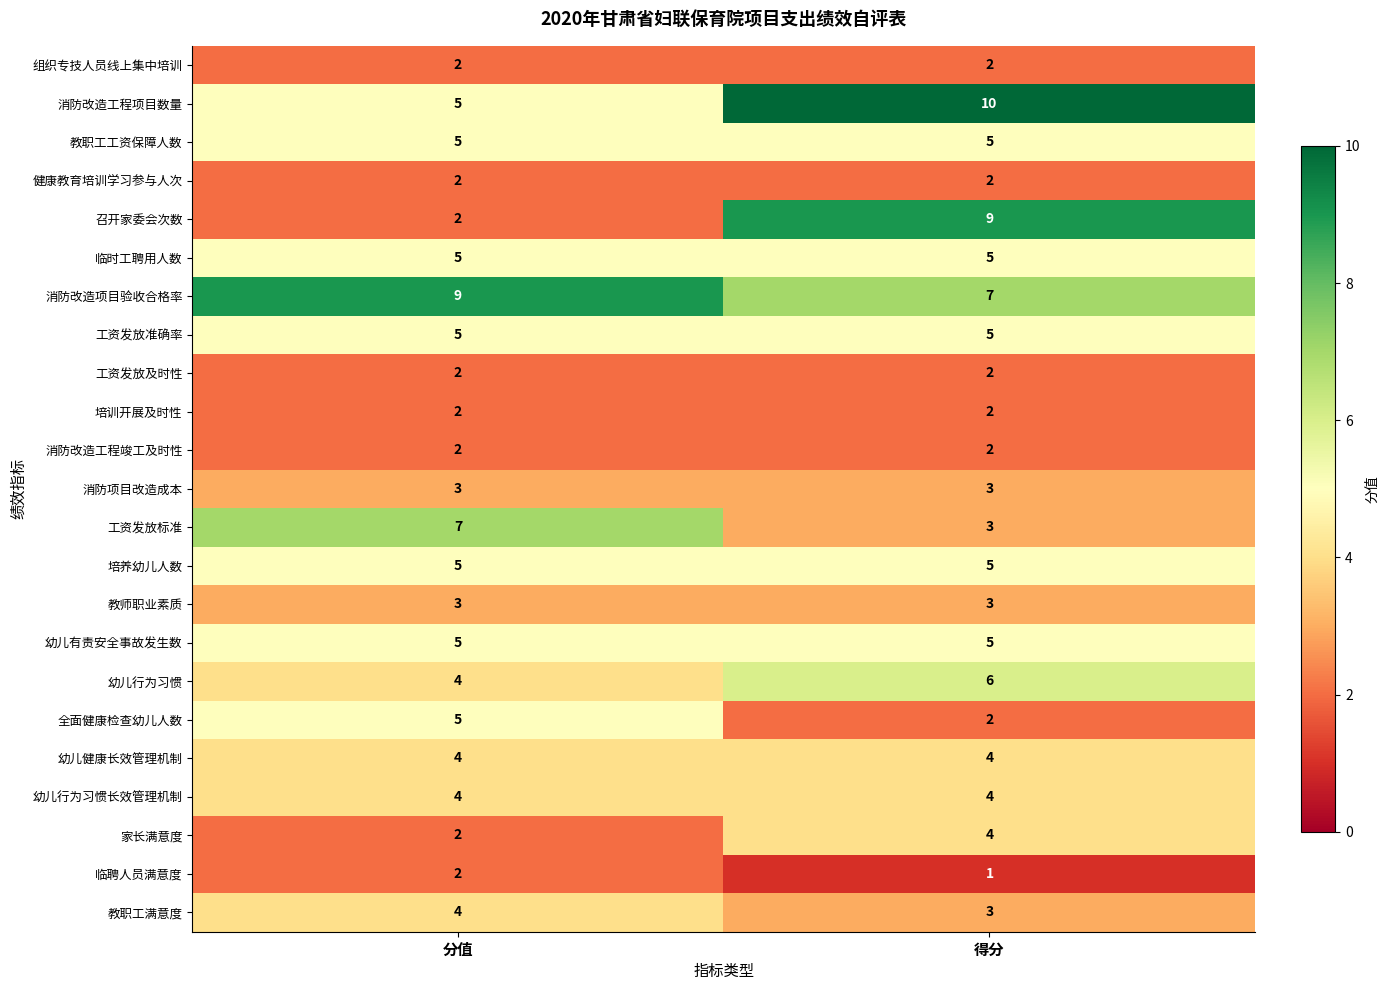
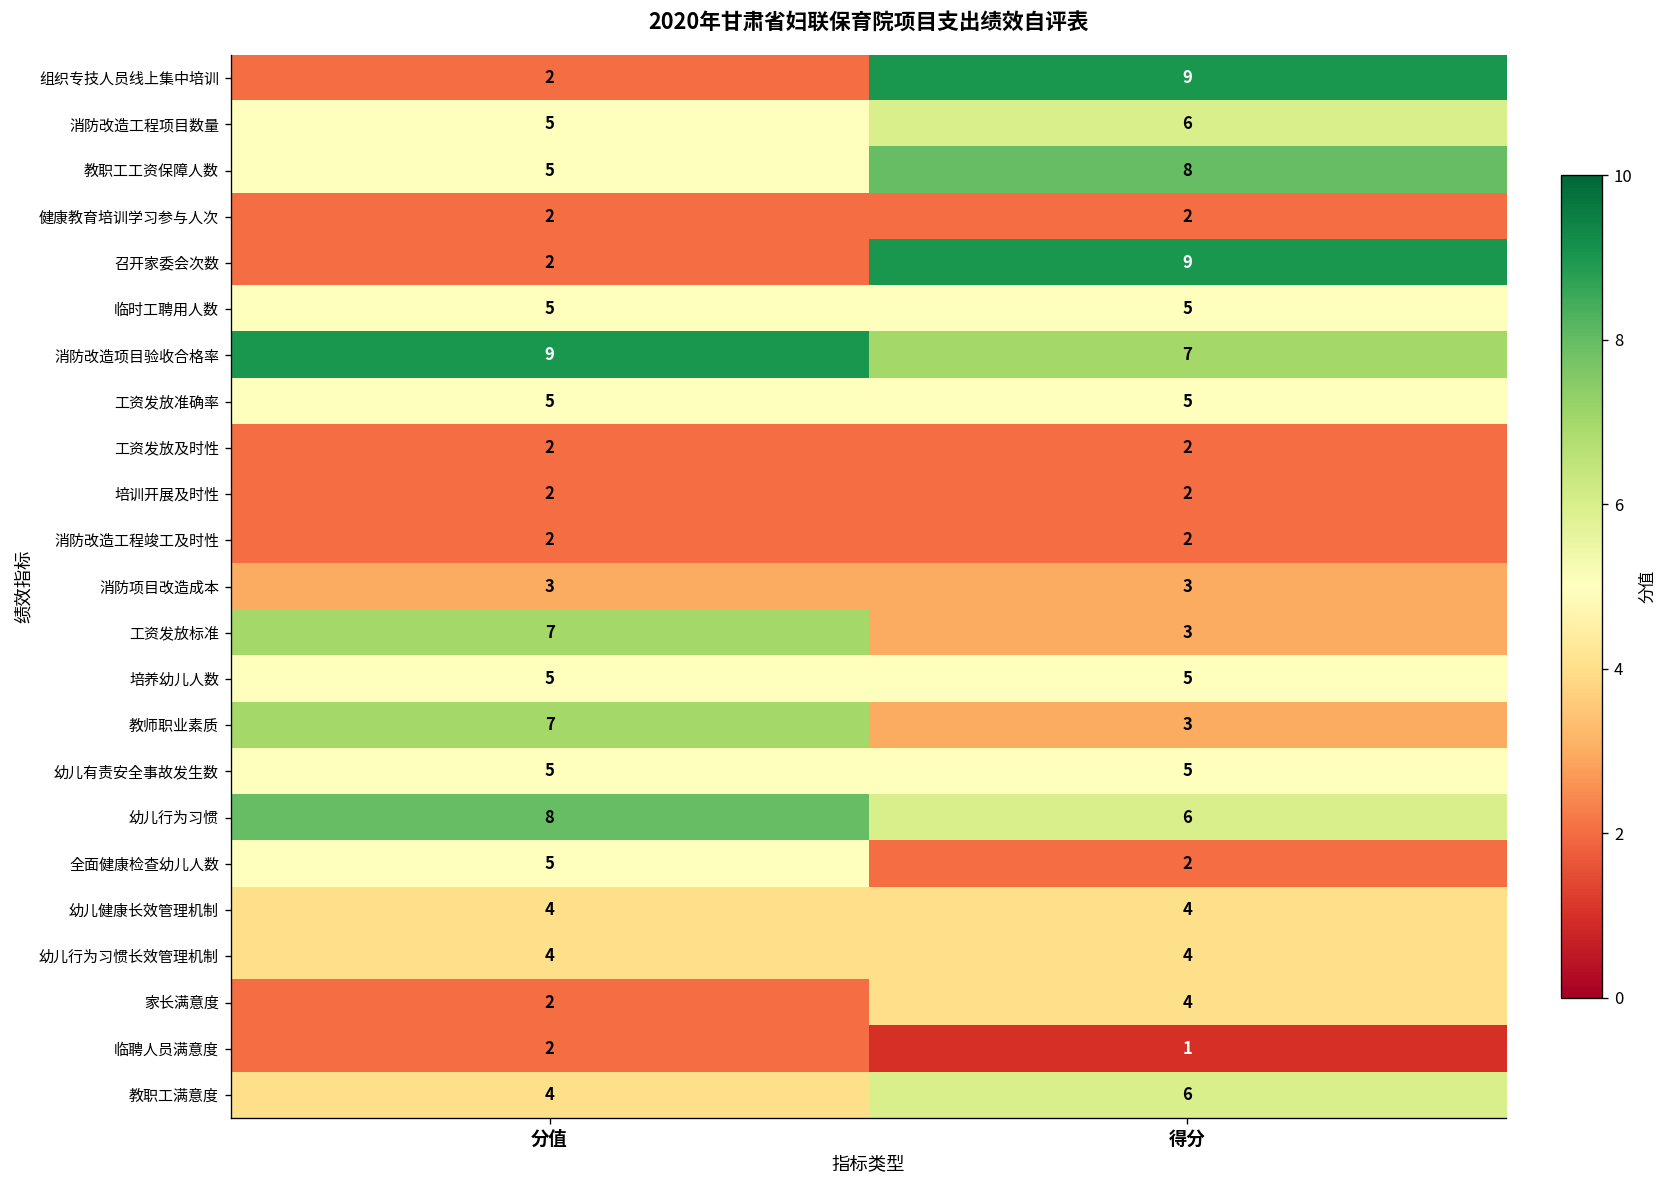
组织专技人员线上集中培训, 得分: 2 -> 9
消防改造工程项目数量, 得分: 10 -> 6
教职工工资保障人数, 得分: 5 -> 8
教师职业素质, 分值: 3 -> 7
幼儿行为习惯, 分值: 4 -> 8
教职工满意度, 得分: 3 -> 6
